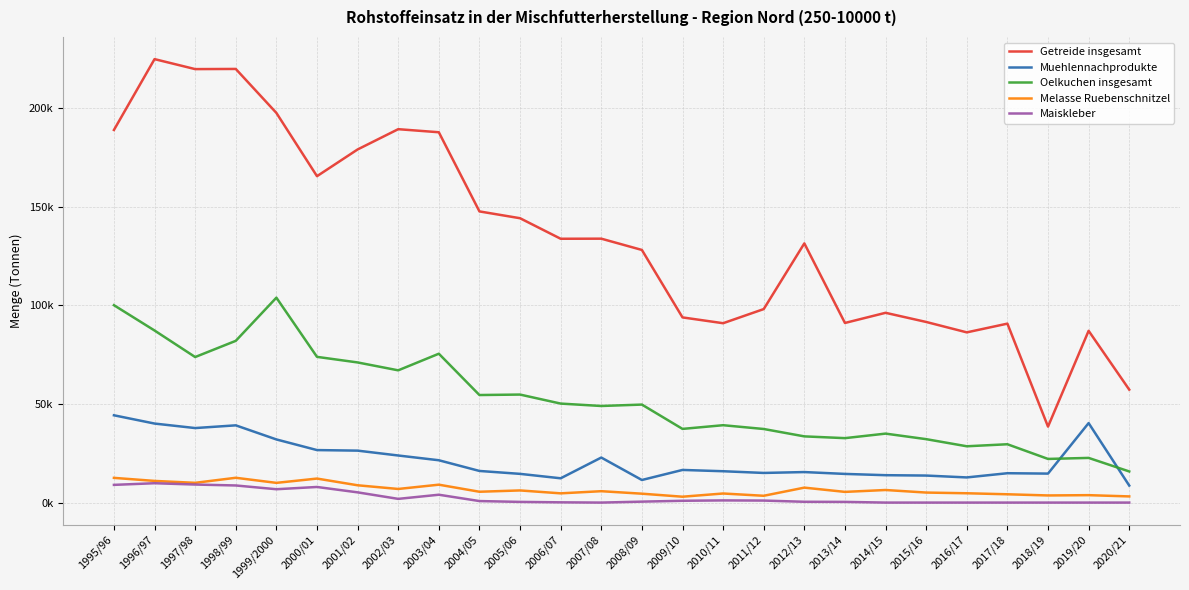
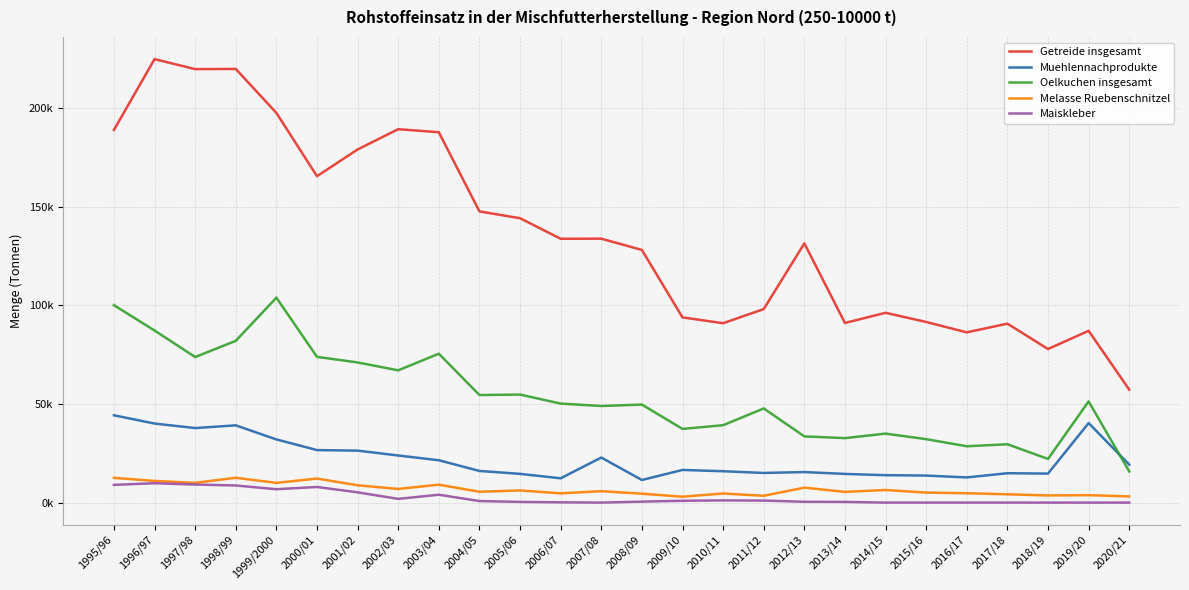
Oelkuchen insgesamt, 2011/12: 37000 -> 48000
Getreide insgesamt, 2018/19: 39000 -> 78000
Oelkuchen insgesamt, 2019/20: 23000 -> 51000
Muehlennachprodukte, 2020/21: 9000 -> 19000
